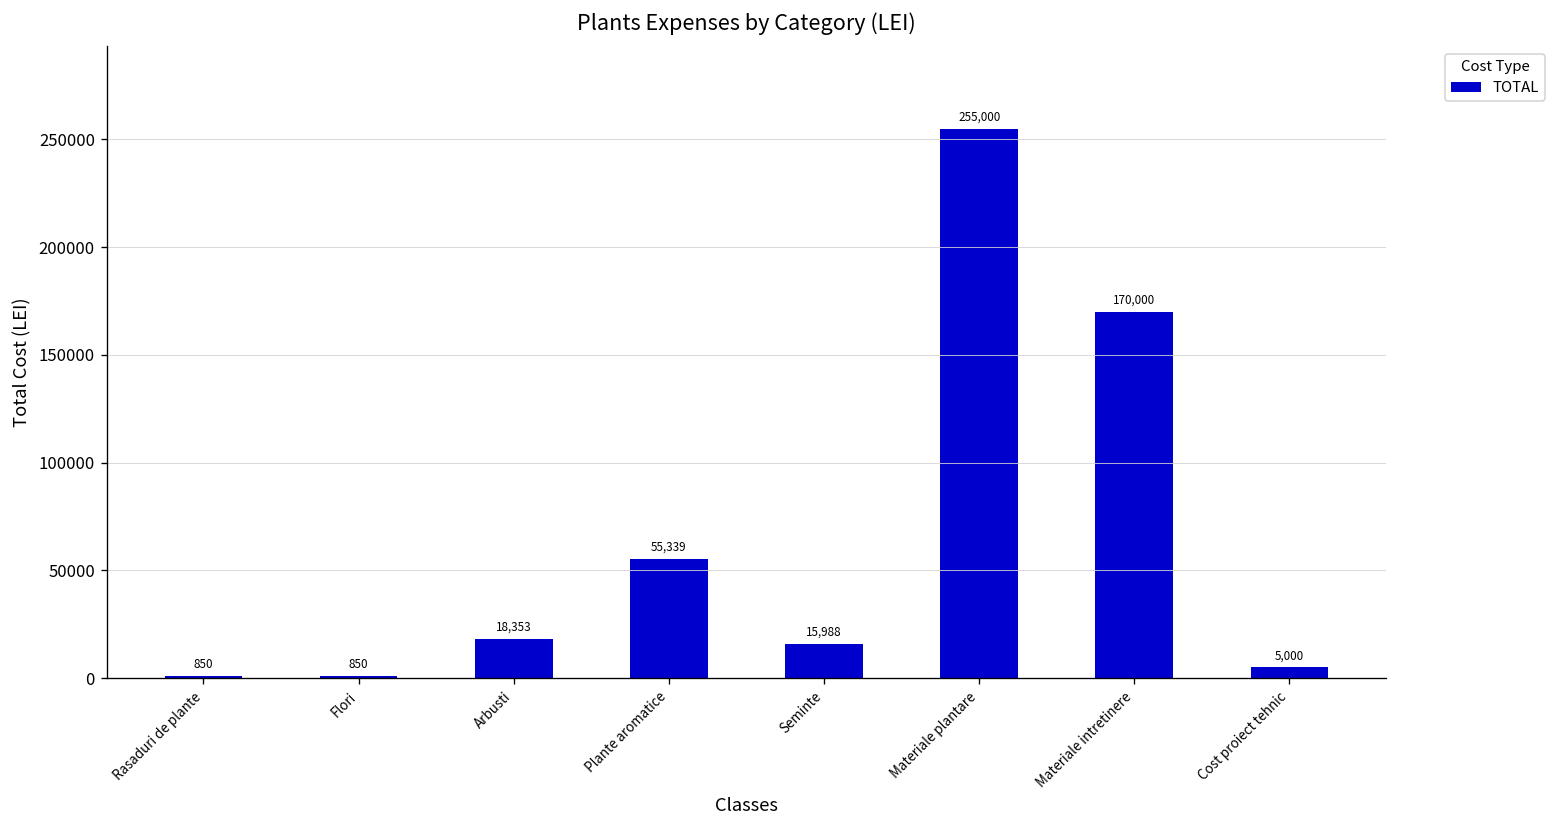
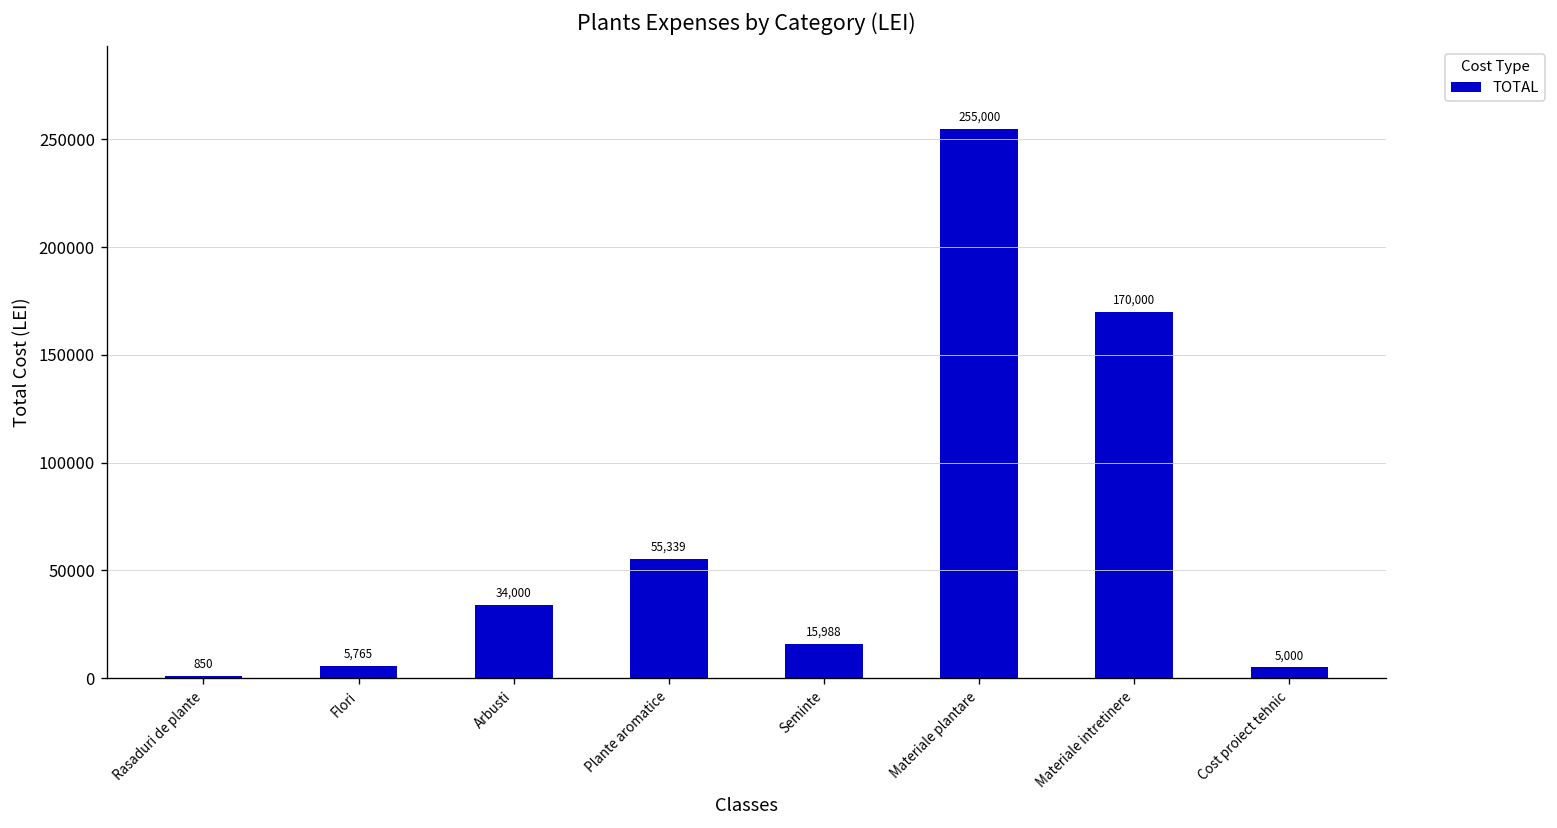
Flori: 850 -> 5,765
Arbusti: 18,353 -> 34,000
